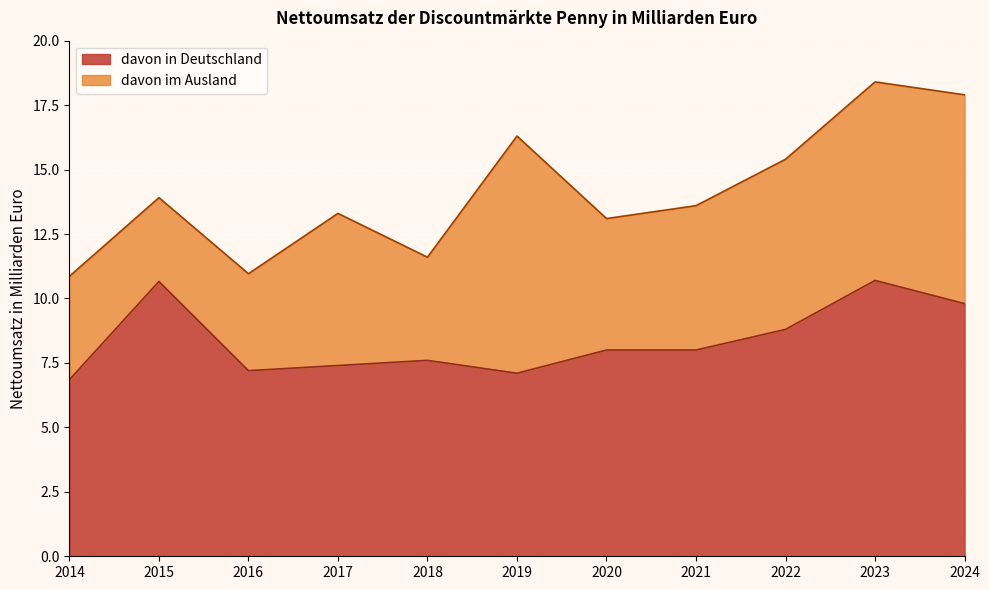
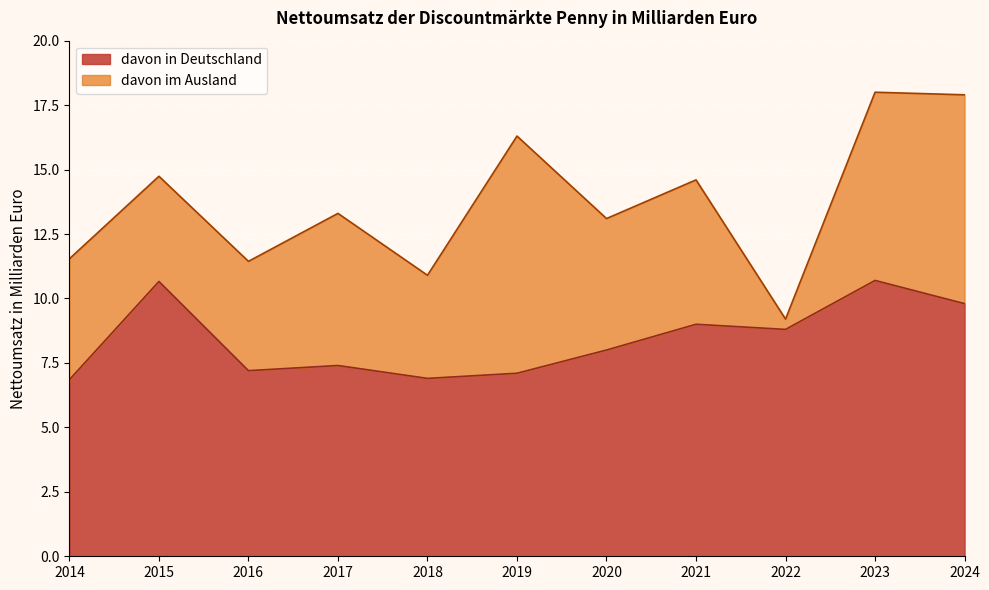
davon im Ausland, 2014: 4.0 -> 4.7
davon im Ausland, 2015: 3.3 -> 4.1
davon im Ausland, 2016: 3.8 -> 4.2
davon in Deutschland, 2018: 7.6 -> 6.9
davon in Deutschland, 2021: 8 -> 9
davon im Ausland, 2022: 6.6 -> 0.4
davon im Ausland, 2023: 7.7 -> 7.3
